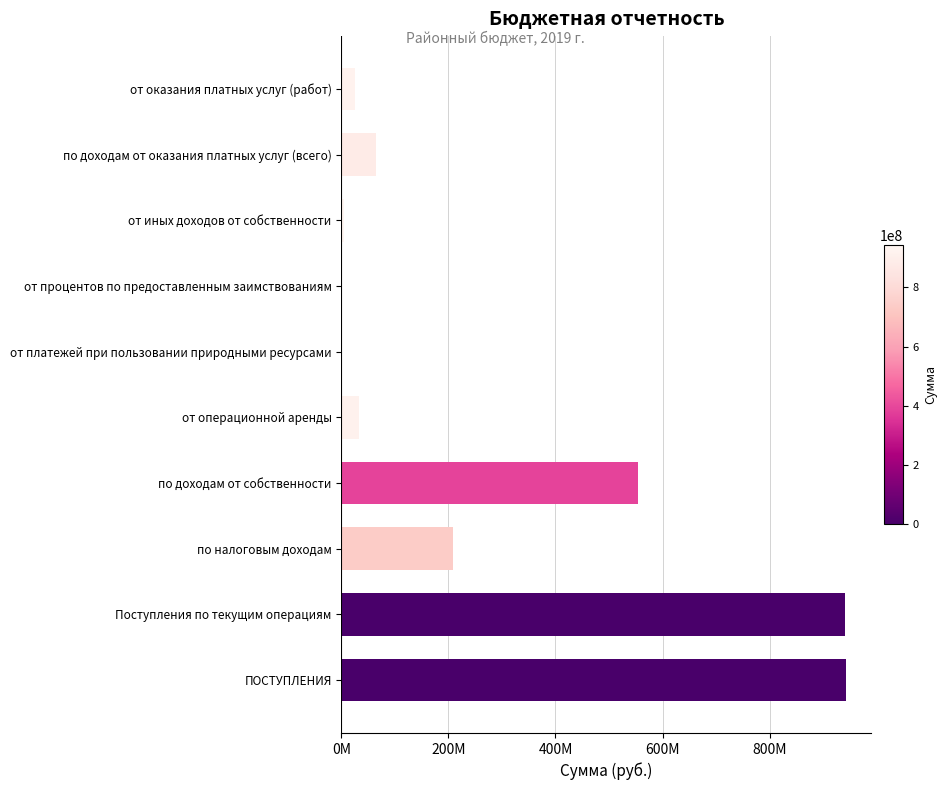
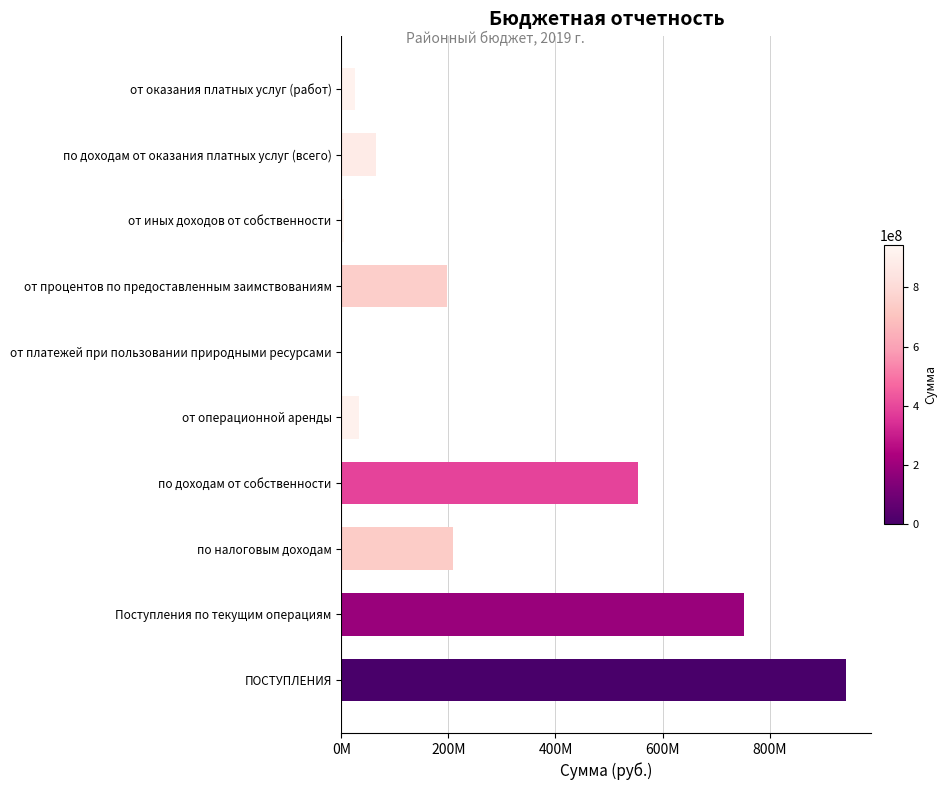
от процентов по предоставленным заимствованиям: 0 -> 200000000
Поступления по текущим операциям: 940000000 -> 750000000
